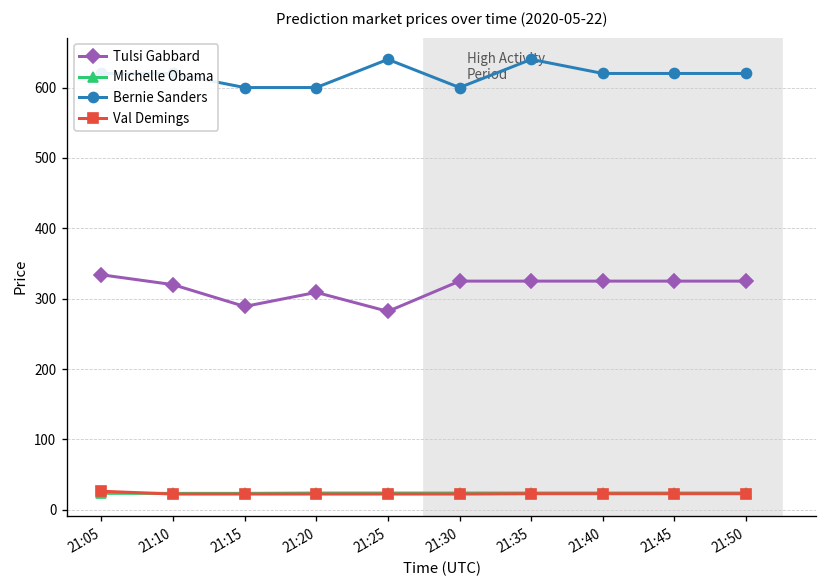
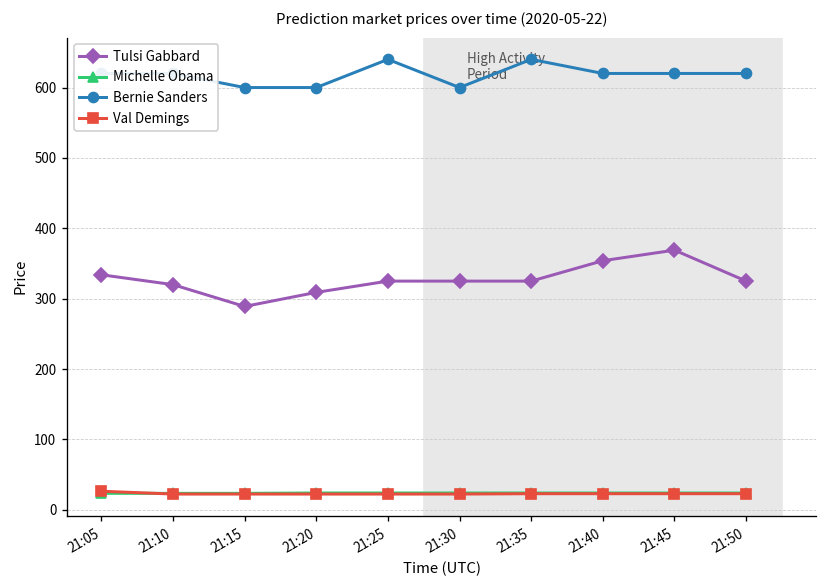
Tulsi Gabbard, 21:25: 280 -> 330
Tulsi Gabbard, 21:40: 330 -> 350
Tulsi Gabbard, 21:45: 330 -> 370
